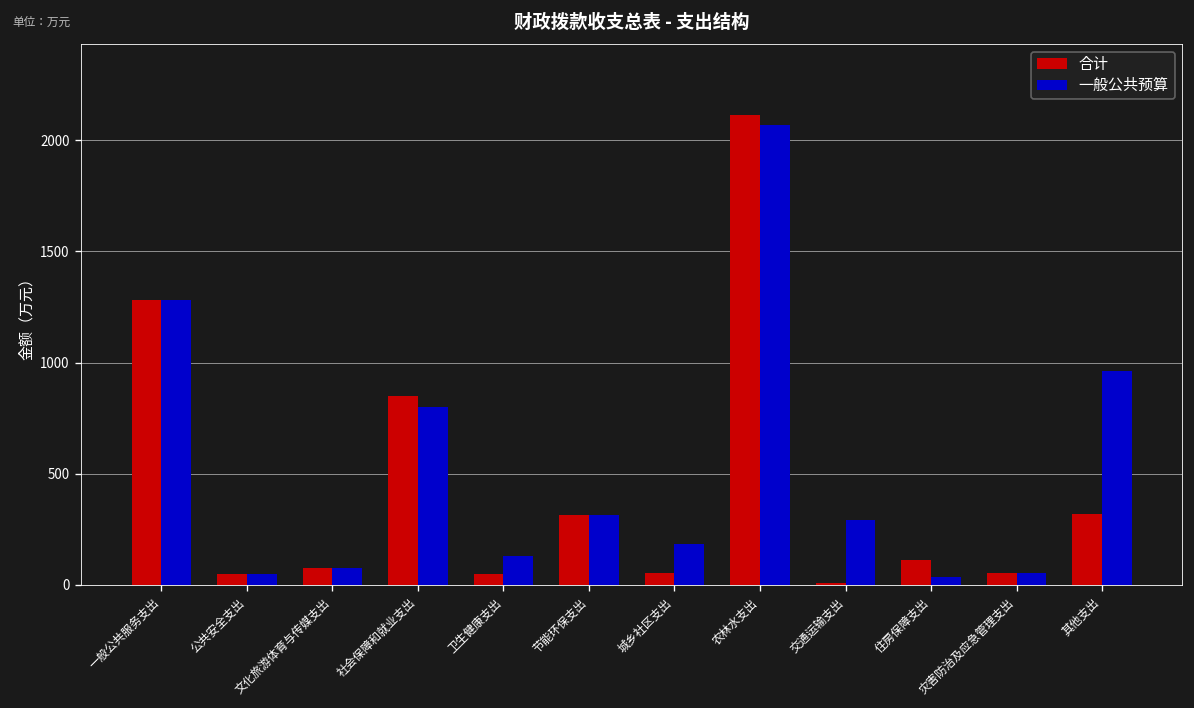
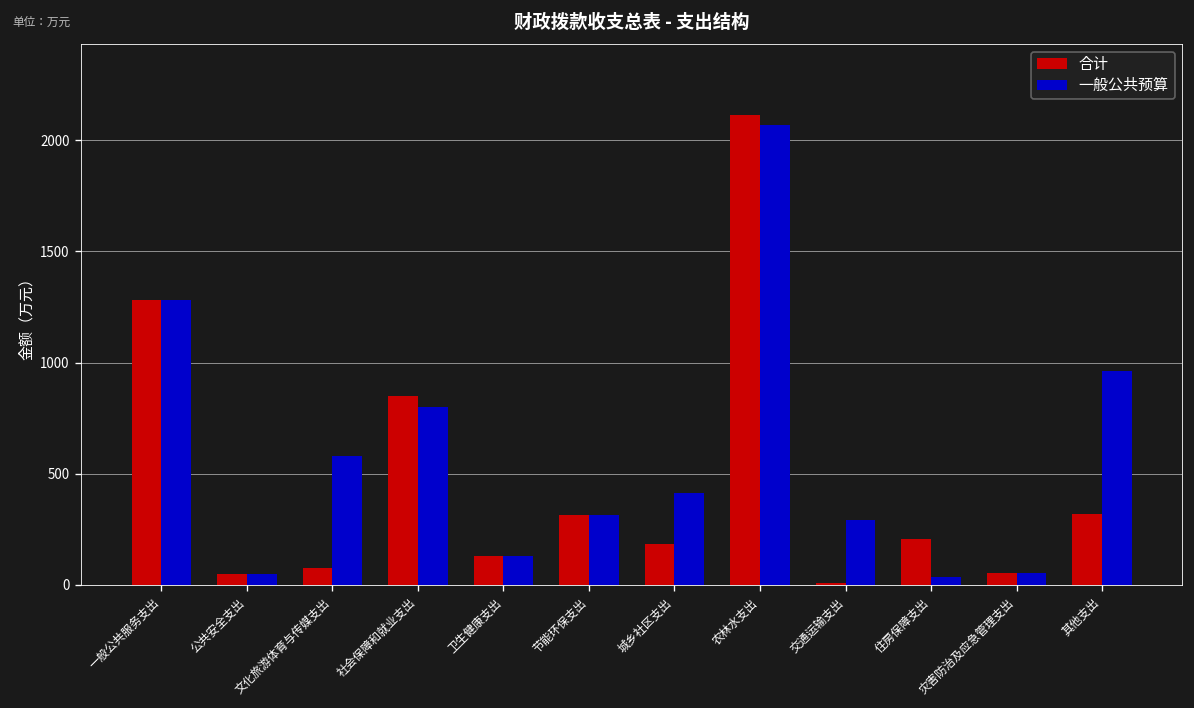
一般公共预算, 文化旅游体育与传媒支出: 70 -> 580
合计, 卫生健康支出: 50 -> 130
合计, 城乡社区支出: 50 -> 180
一般公共预算, 城乡社区支出: 180 -> 410
合计, 住房保障支出: 110 -> 200
